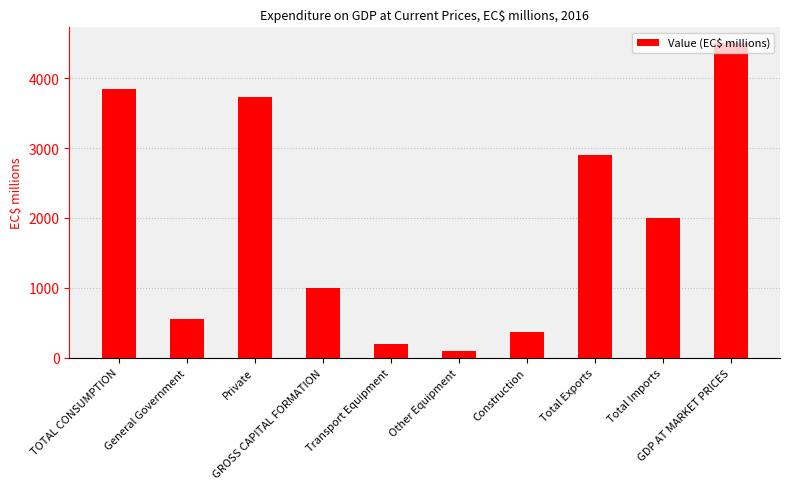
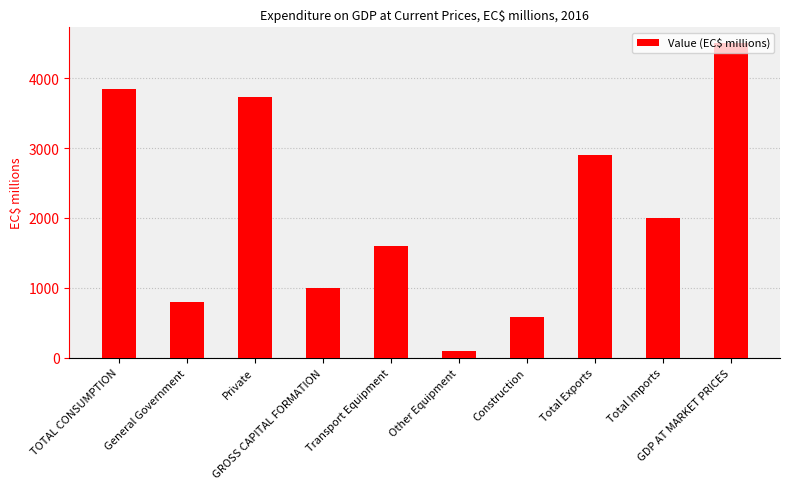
General Government: 600 -> 800
Transport Equipment: 200 -> 1600
Construction: 400 -> 600
